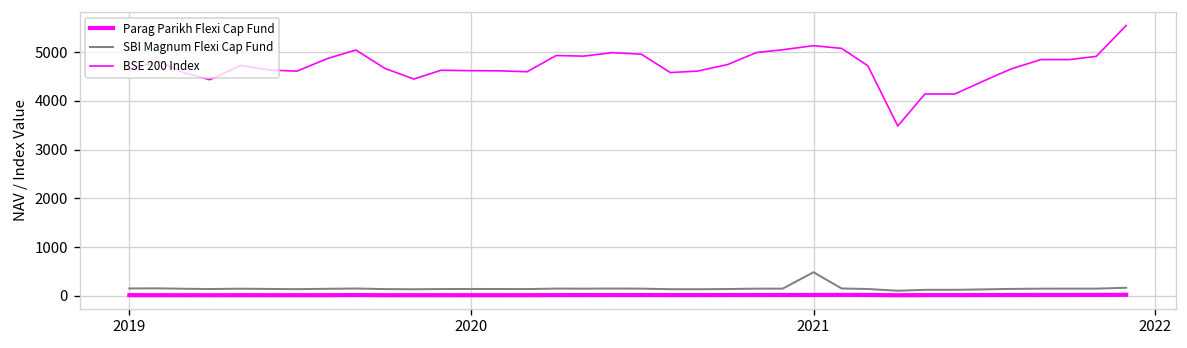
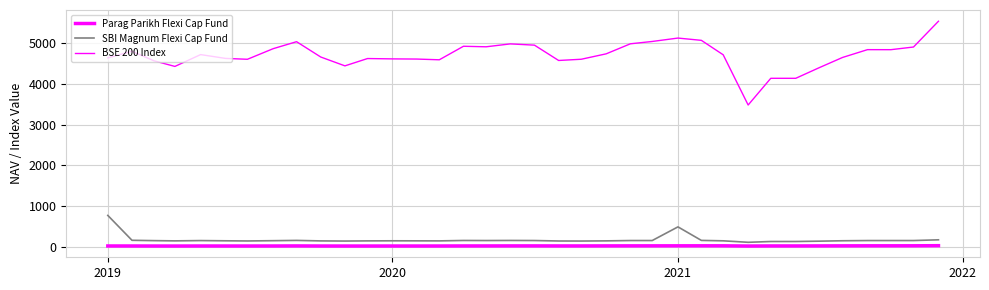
SBI Magnum Flexi Cap Fund, 2019: 200 -> 800
